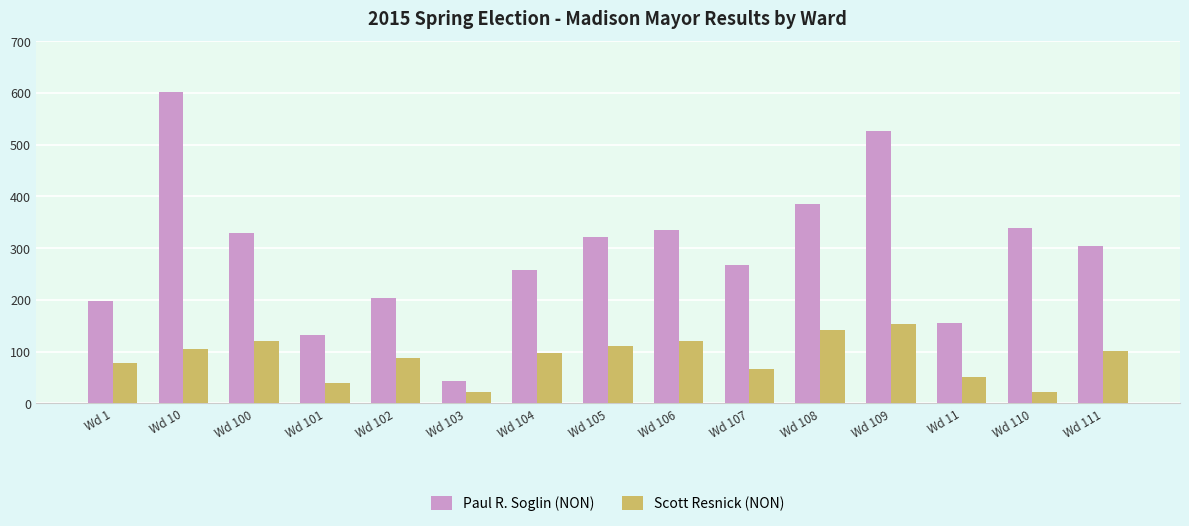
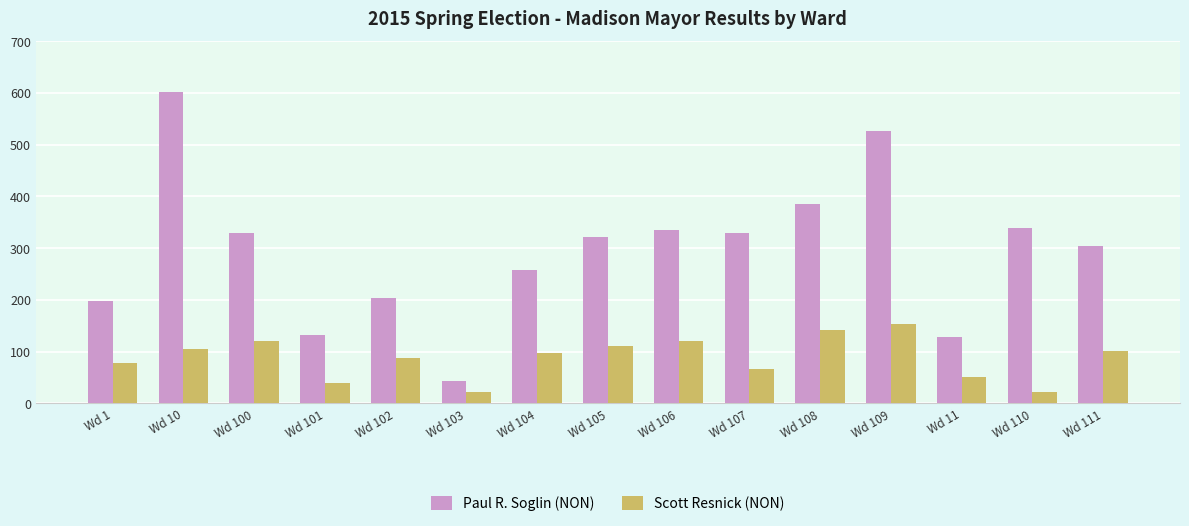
Paul R. Soglin (NON), Wd 107: 270 -> 330
Paul R. Soglin (NON), Wd 11: 160 -> 130
